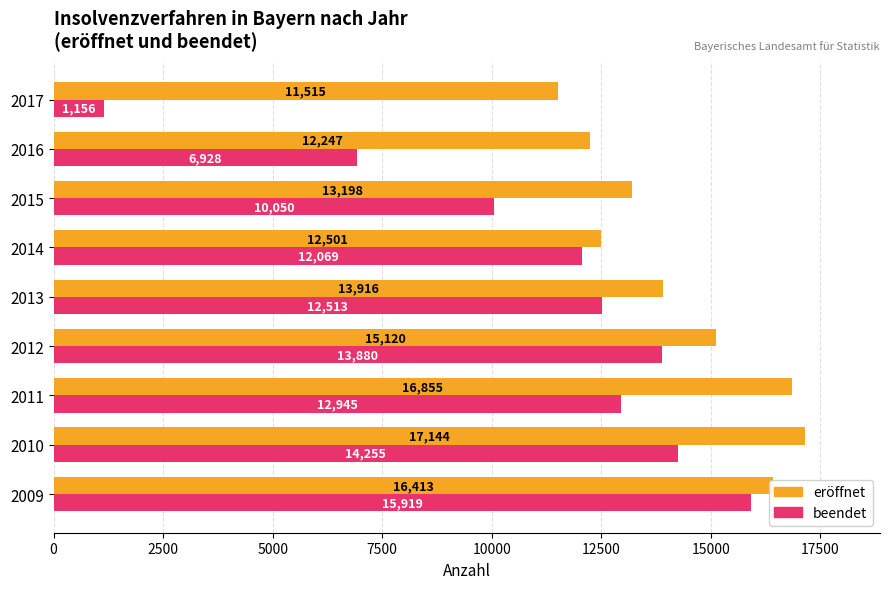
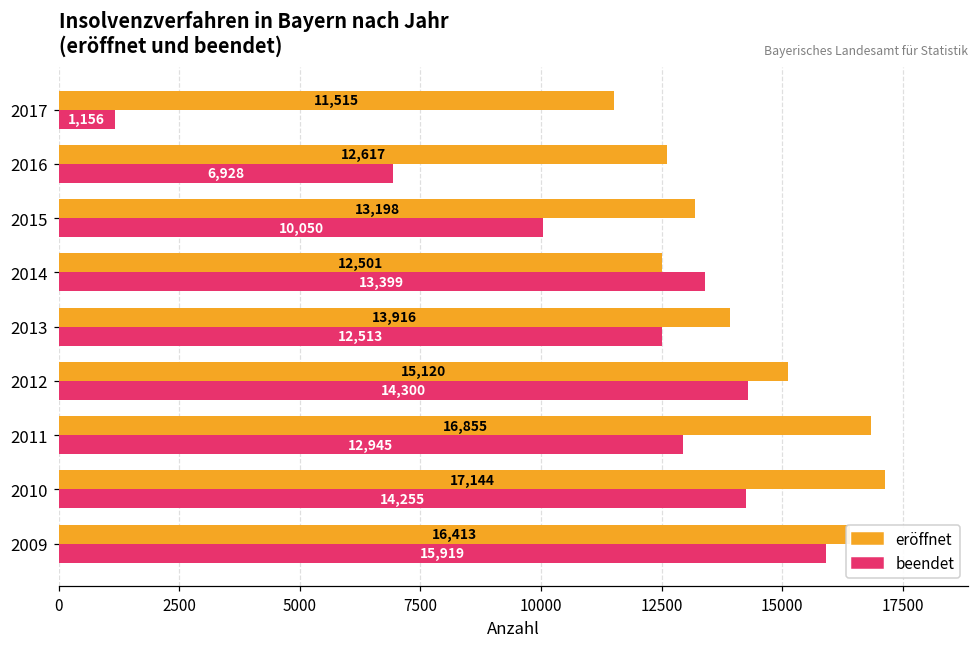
eröffnet, 2016: 12,247 -> 12,617
beendet, 2014: 12,069 -> 13,399
beendet, 2012: 13,880 -> 14,300
